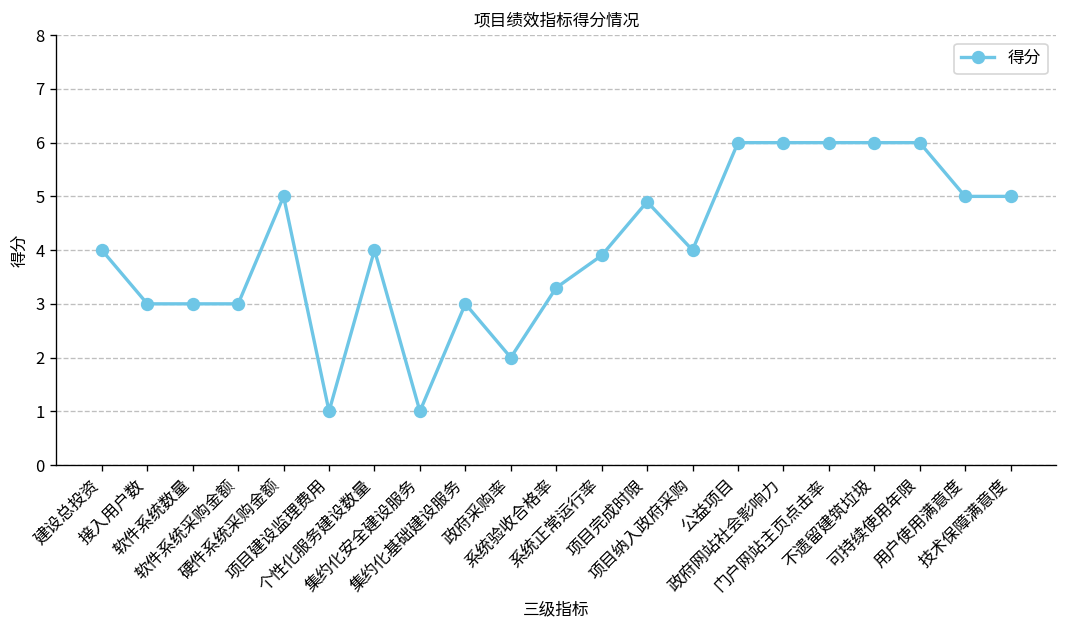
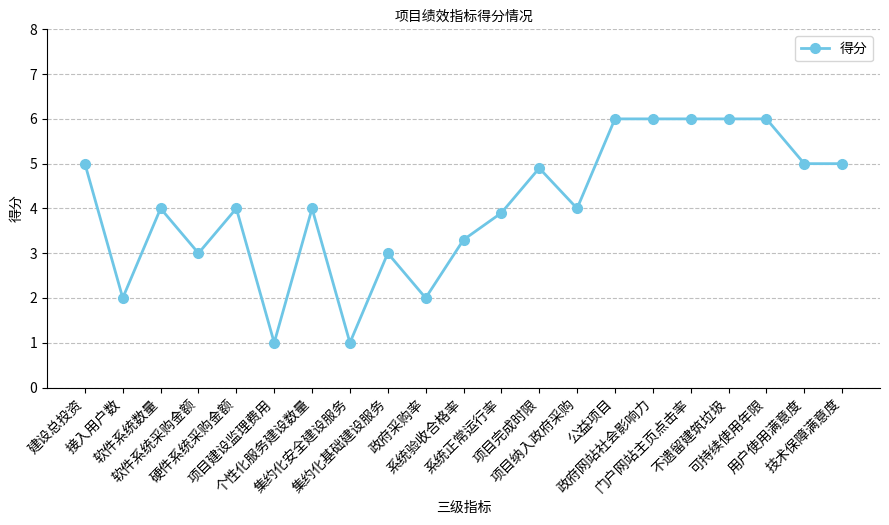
建设总投资: 4 -> 5
接入用户数: 3 -> 2
软件系统数量: 3 -> 4
硬件系统采购金额: 5 -> 4
